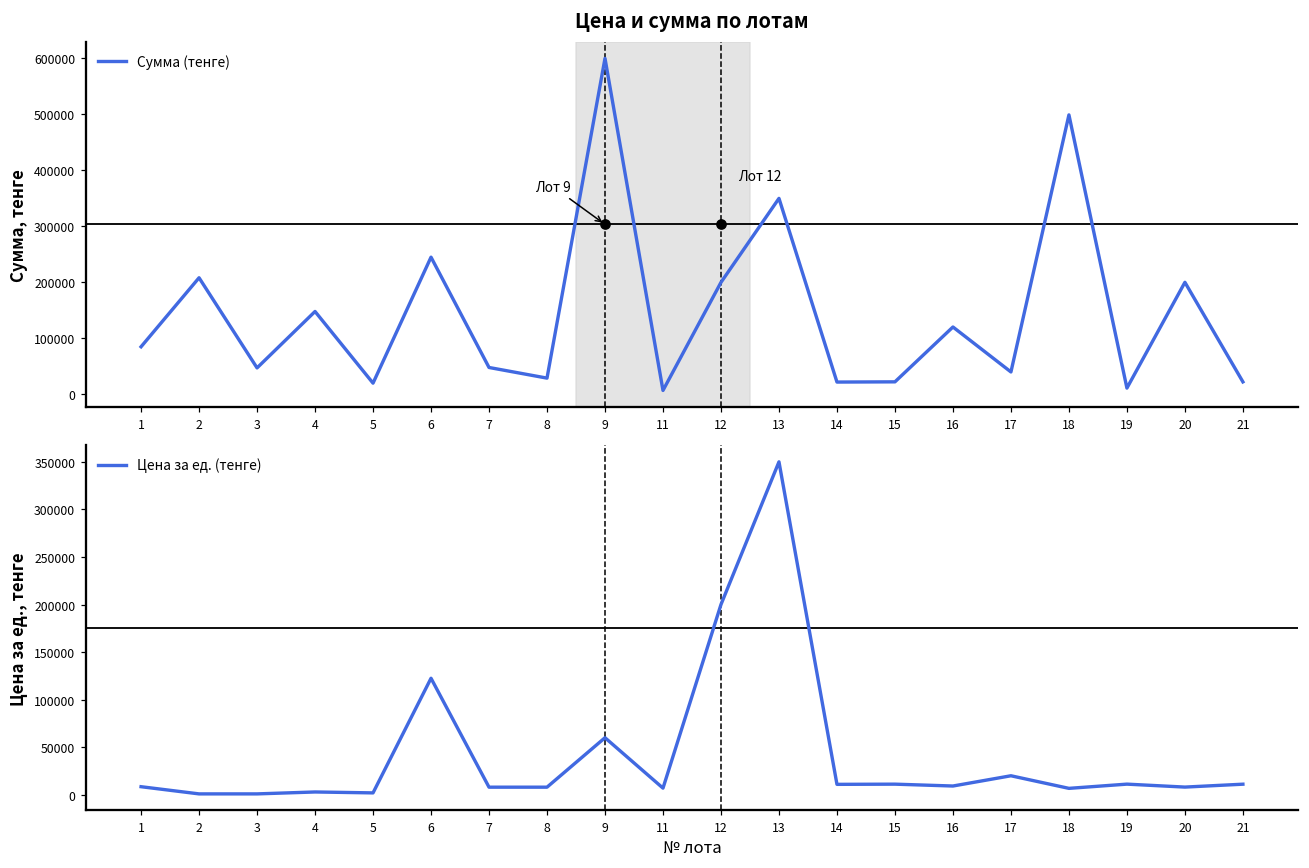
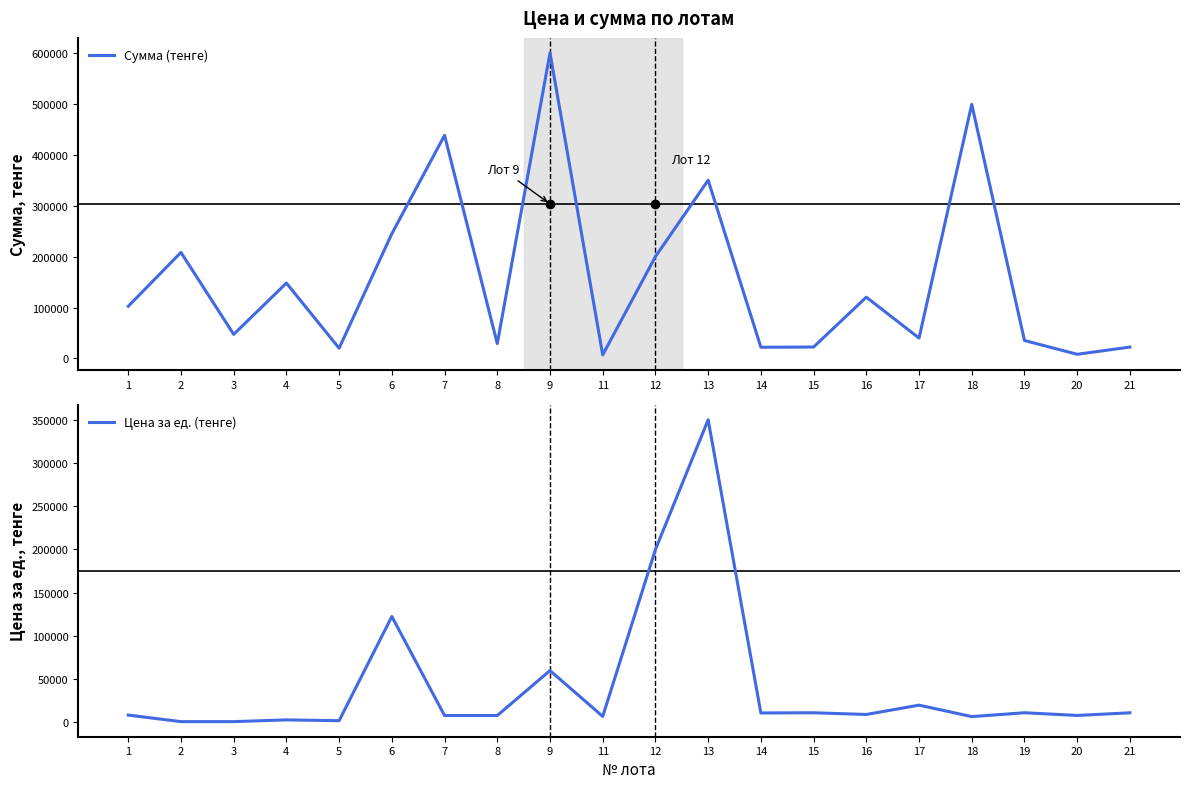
Цена и сумма по лотам, Сумма (тенге), 1: 90000 -> 100000
Цена и сумма по лотам, Сумма (тенге), 7: 50000 -> 440000
Цена и сумма по лотам, Сумма (тенге), 19: 10000 -> 40000
Цена и сумма по лотам, Сумма (тенге), 20: 200000 -> 10000
